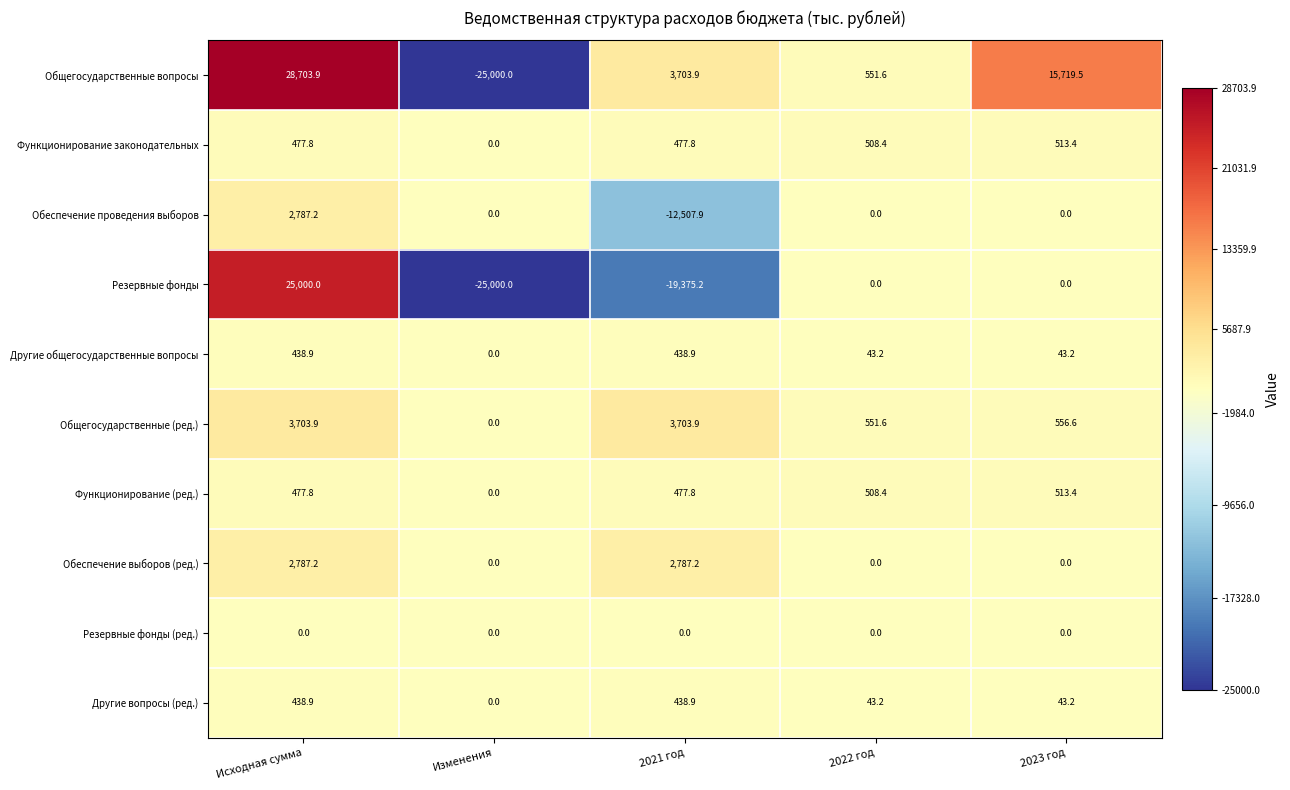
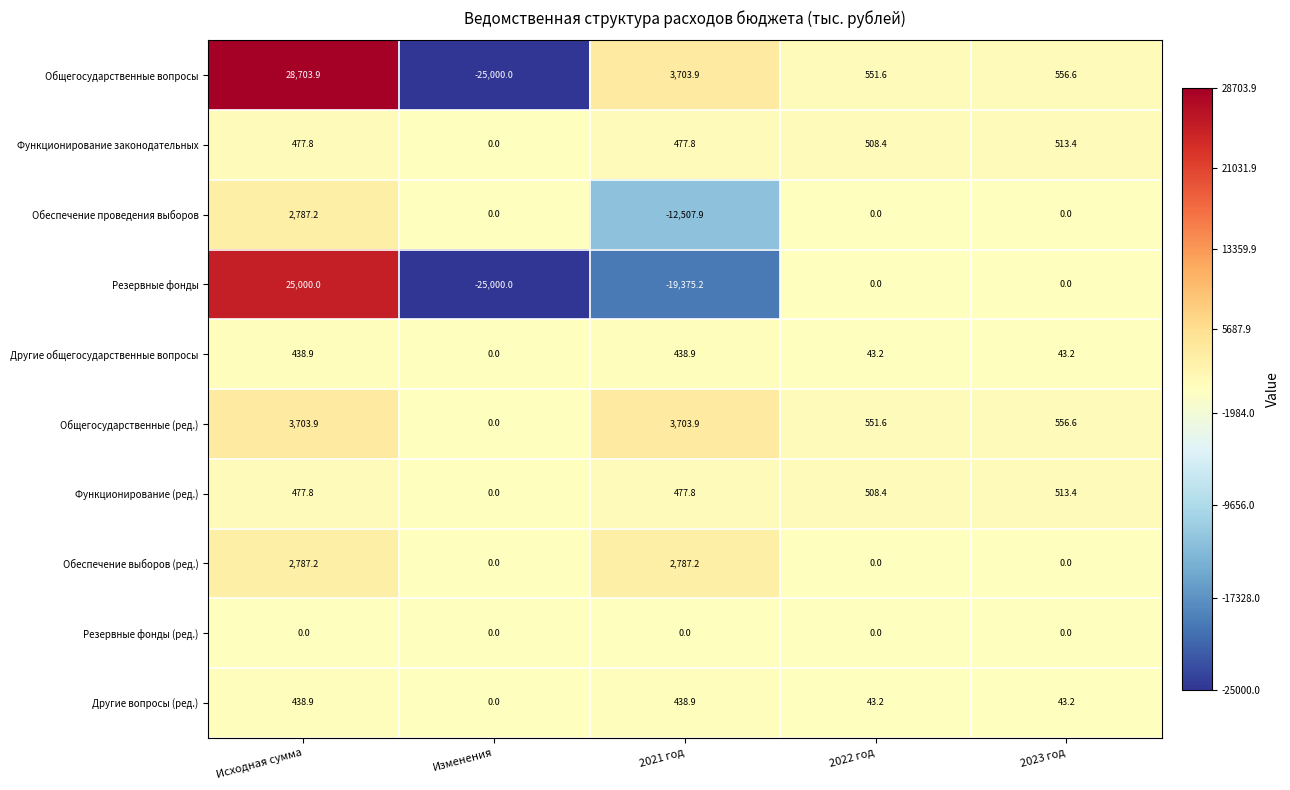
Общегосударственные вопросы, 2023 год: 15,719.5 -> 556.6
